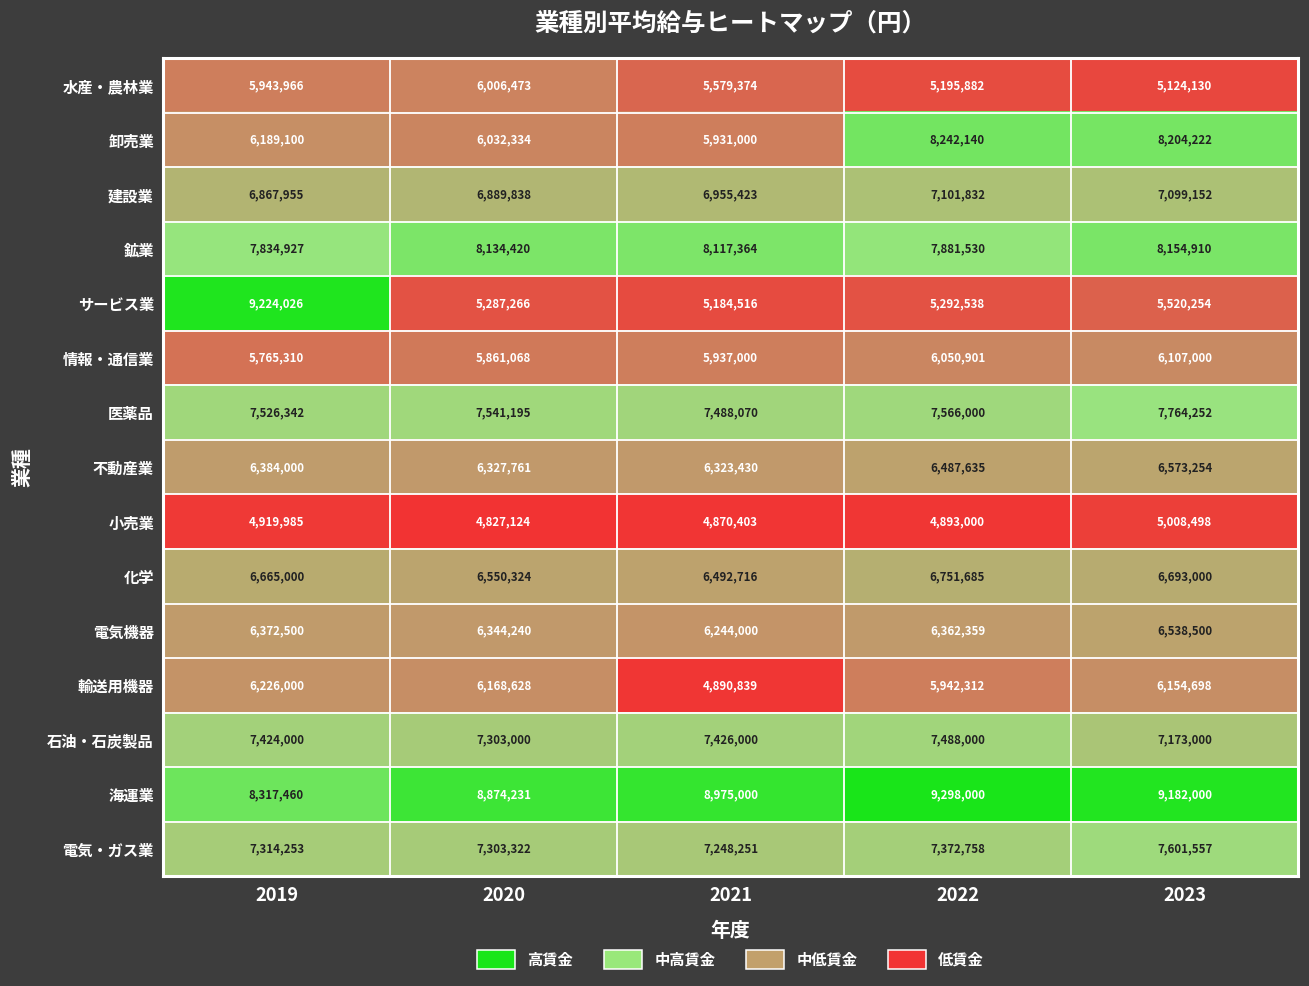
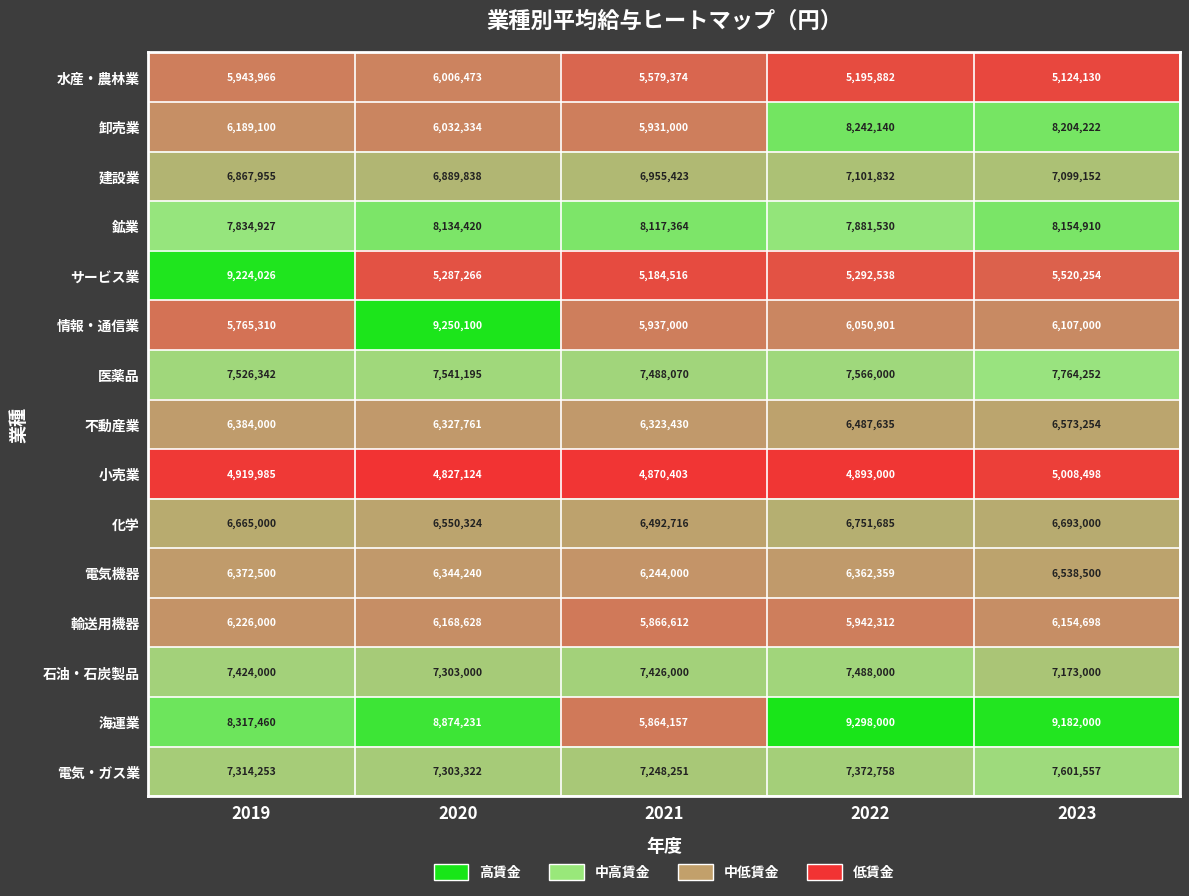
情報・通信業, 2020: 5,861,068 -> 9,250,100
輸送用機器, 2021: 4,890,839 -> 5,866,612
海運業, 2021: 8,975,000 -> 5,864,157
